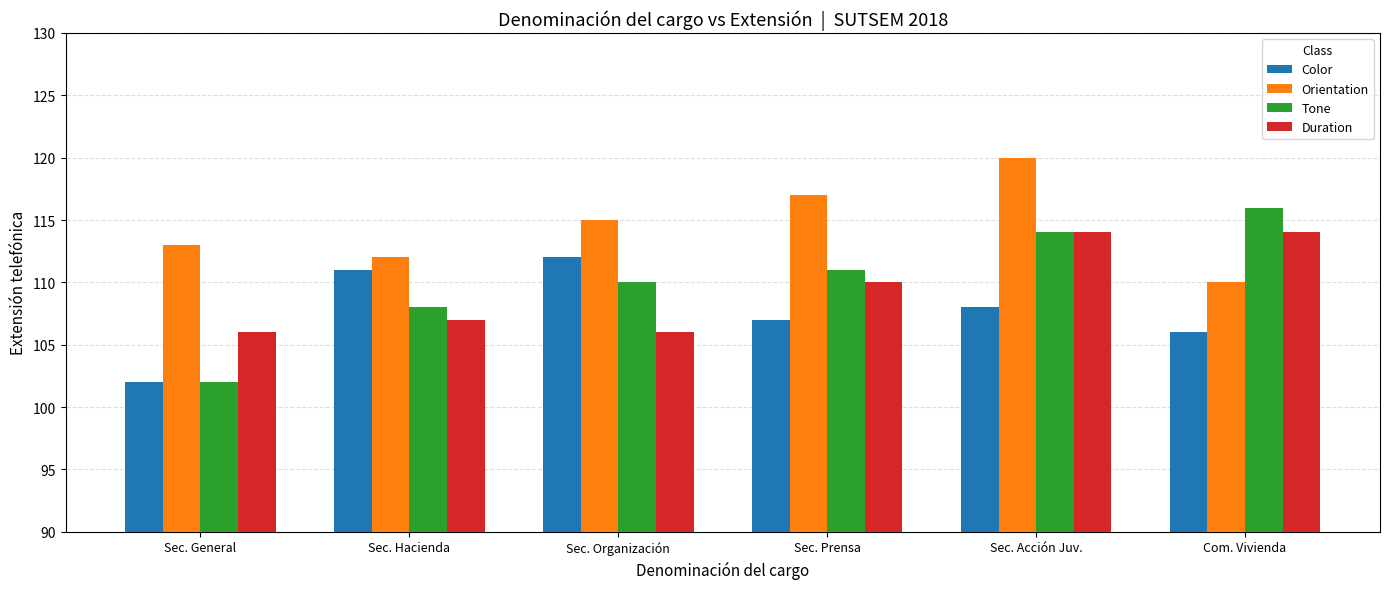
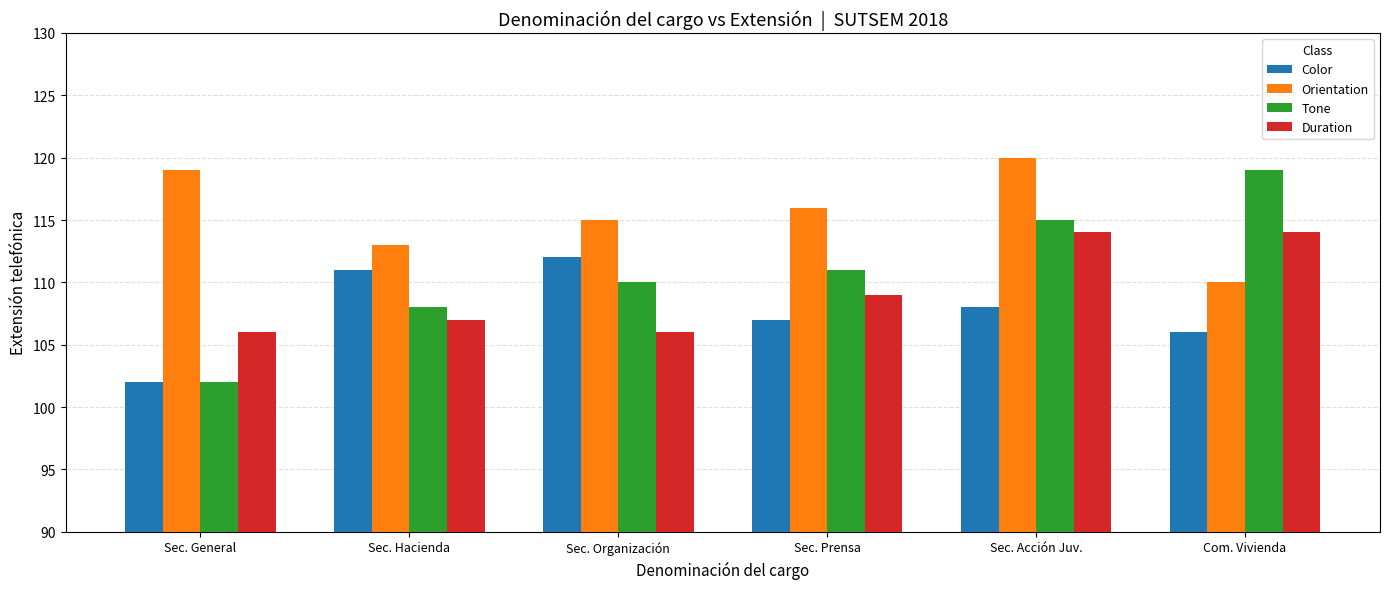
Orientation, Sec. General: 113 -> 119
Orientation, Sec. Hacienda: 112 -> 113
Orientation, Sec. Prensa: 117 -> 116
Duration, Sec. Prensa: 110 -> 109
Tone, Sec. Acción Juv.: 114 -> 115
Tone, Com. Vivienda: 116 -> 119
